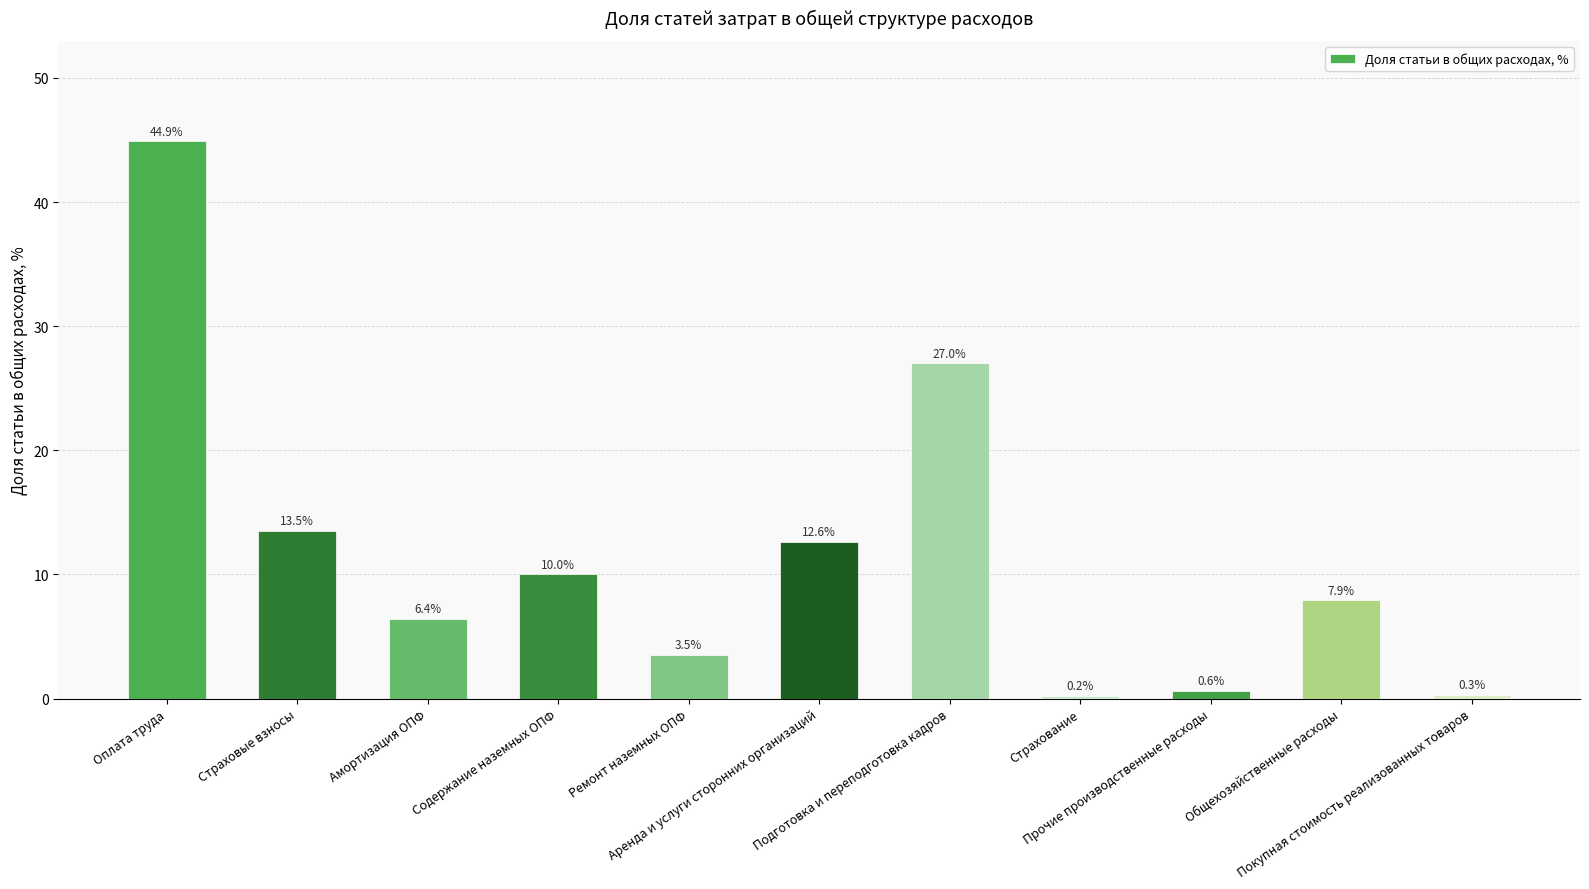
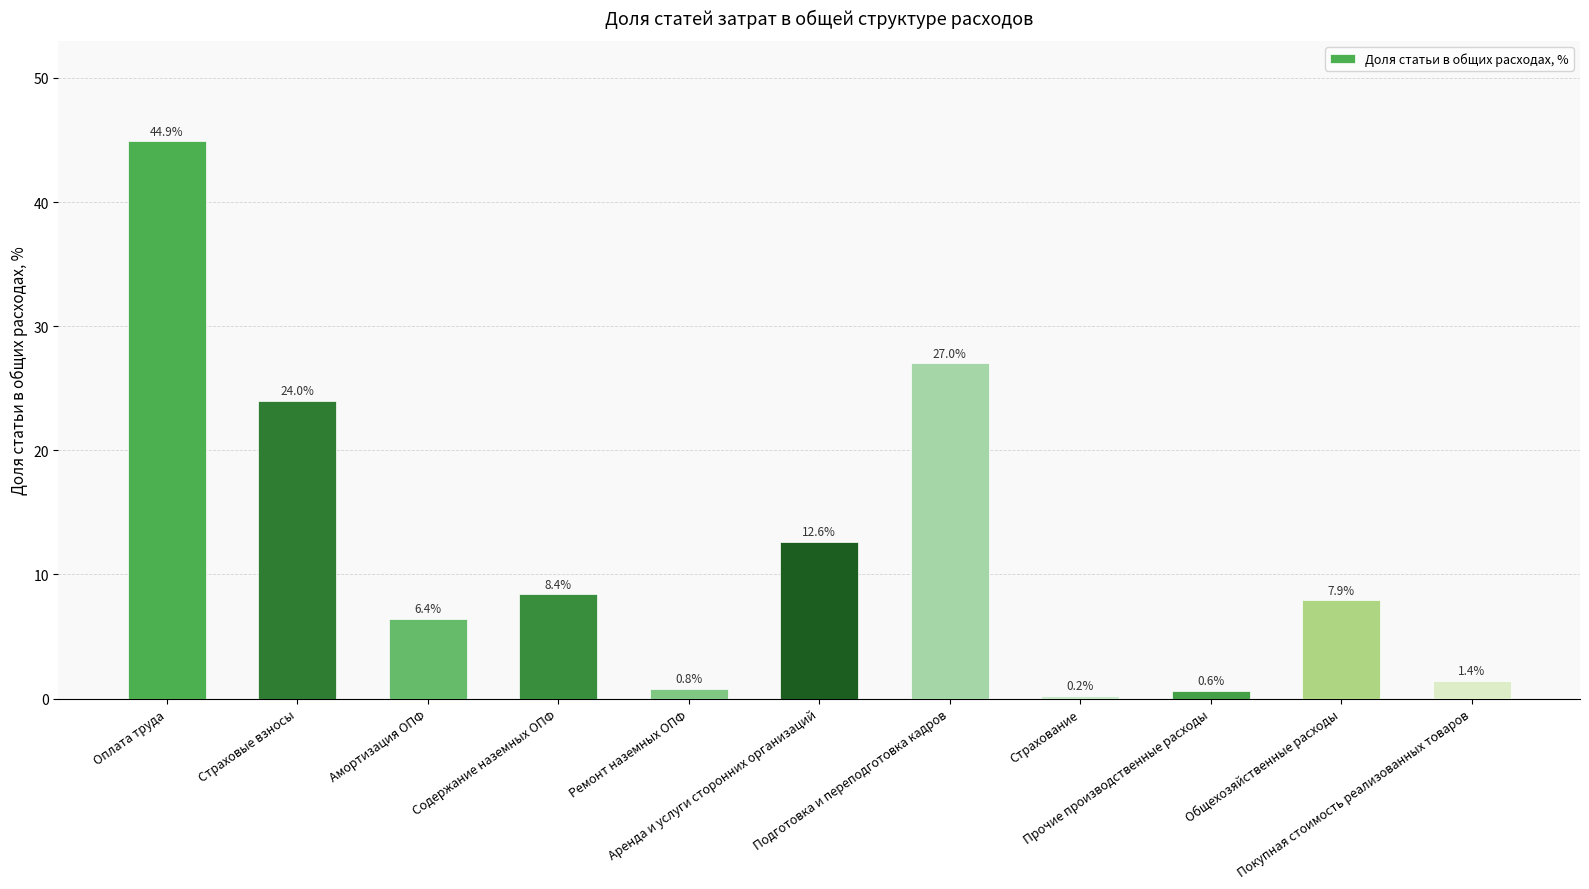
Страховые взносы: 13.5% -> 24.0%
Содержание наземных ОПФ: 10.0% -> 8.4%
Ремонт наземных ОПФ: 3.5% -> 0.8%
Покупная стоимость реализованных товаров: 0.3% -> 1.4%
